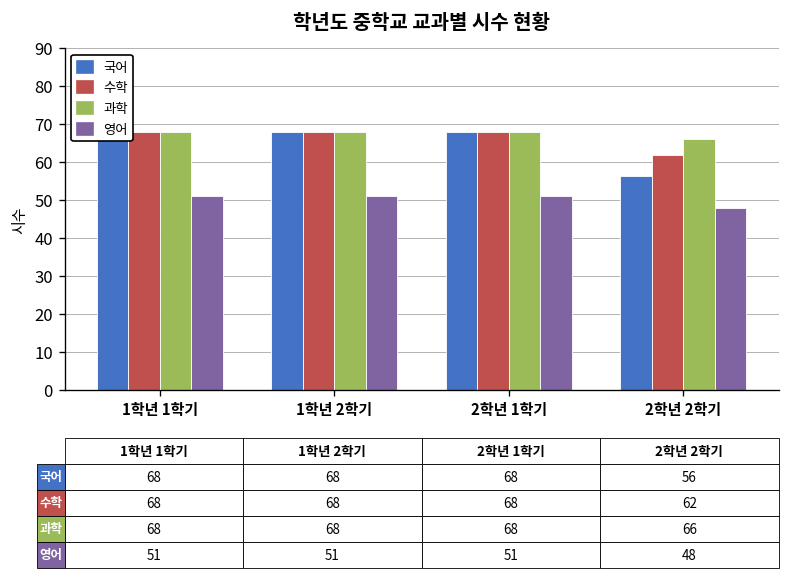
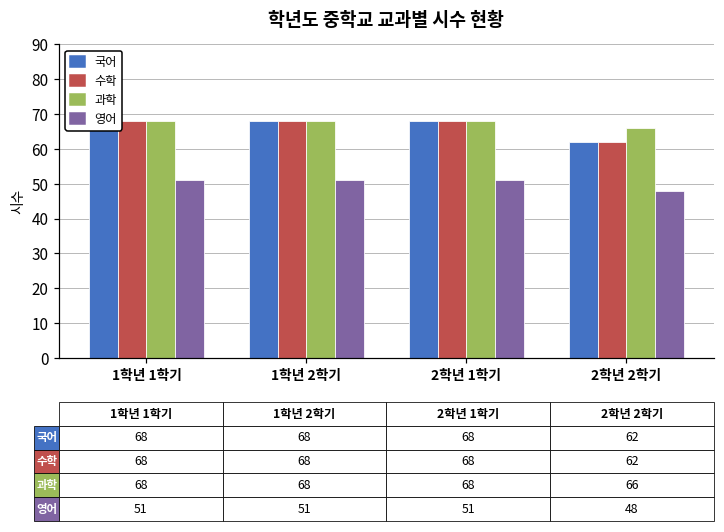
국어, 2학년 2학기: 56 -> 62
